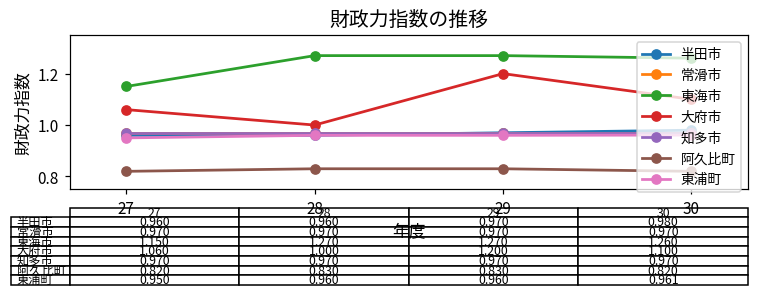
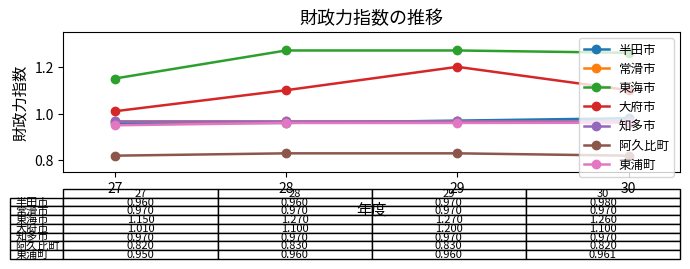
大府市, 27: 1.060 -> 1.010
大府市, 28: 1.000 -> 1.100
